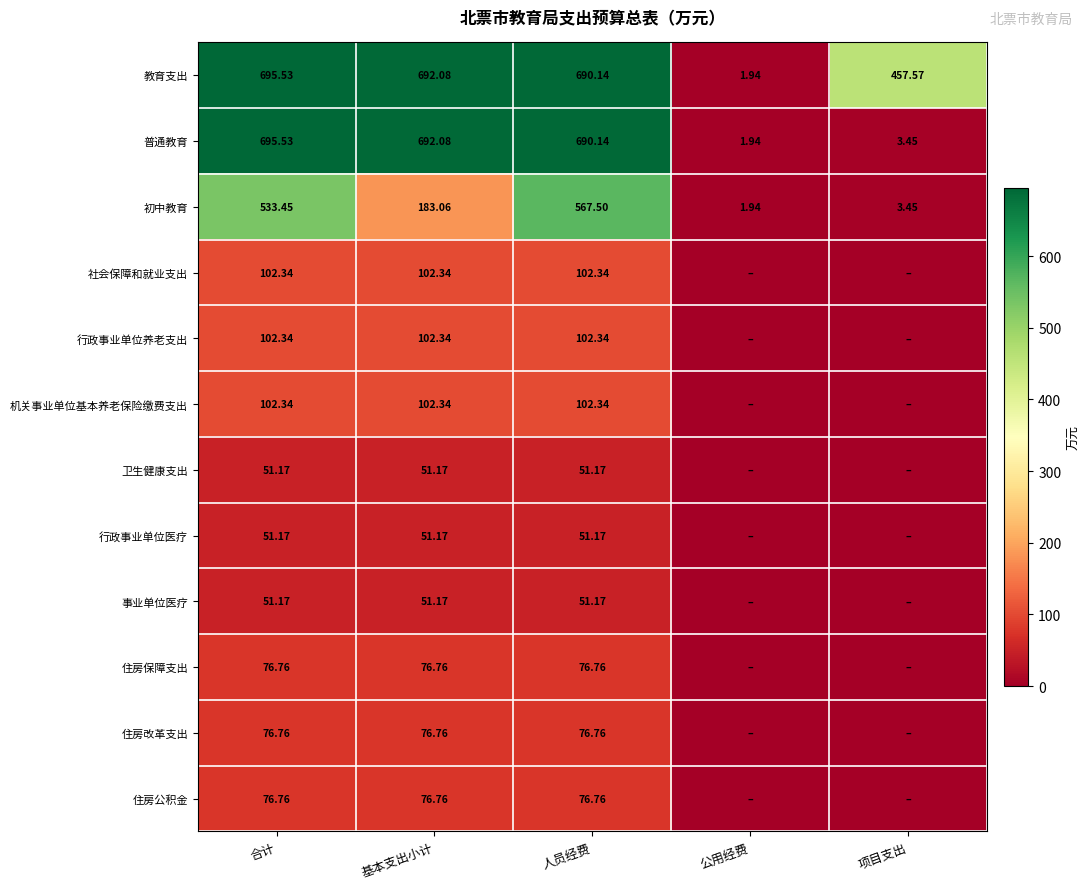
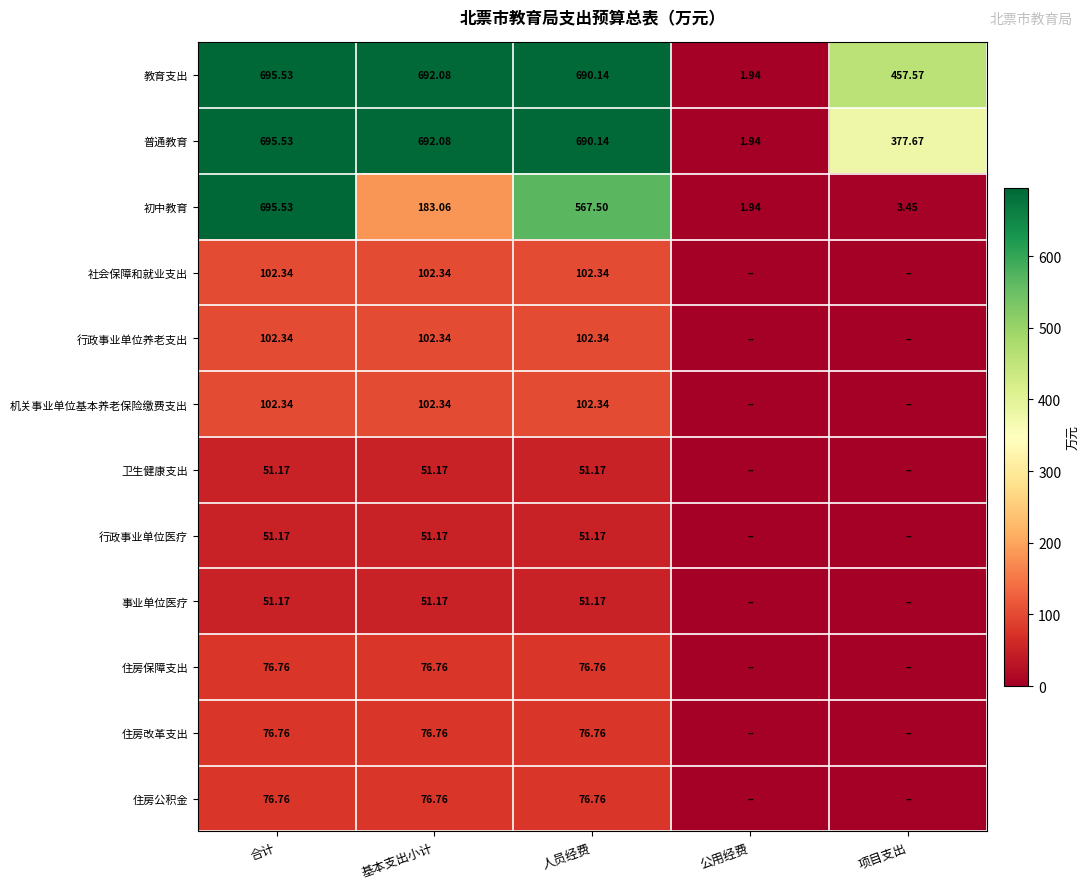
普通教育, 项目支出: 3.45 -> 377.67
初中教育, 合计: 533.45 -> 695.53
